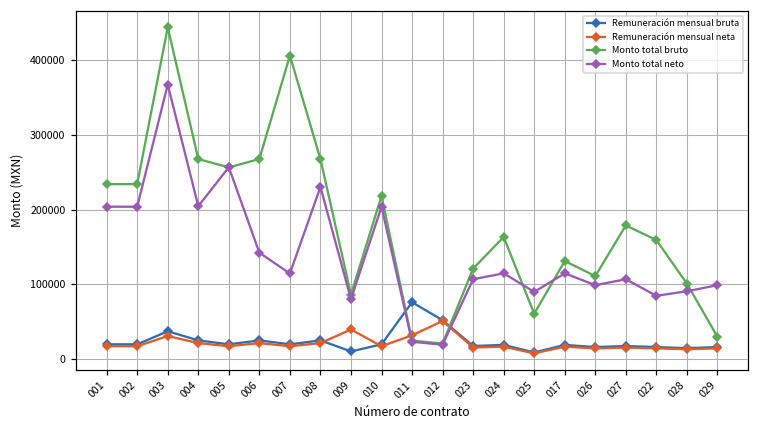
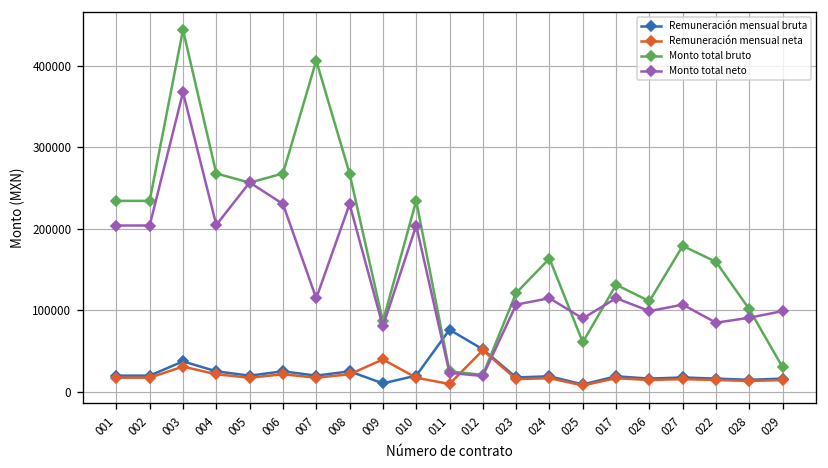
Monto total neto, 006: 140000 -> 230000
Monto total bruto, 010: 220000 -> 230000
Remuneración mensual neta, 011: 30000 -> 10000
